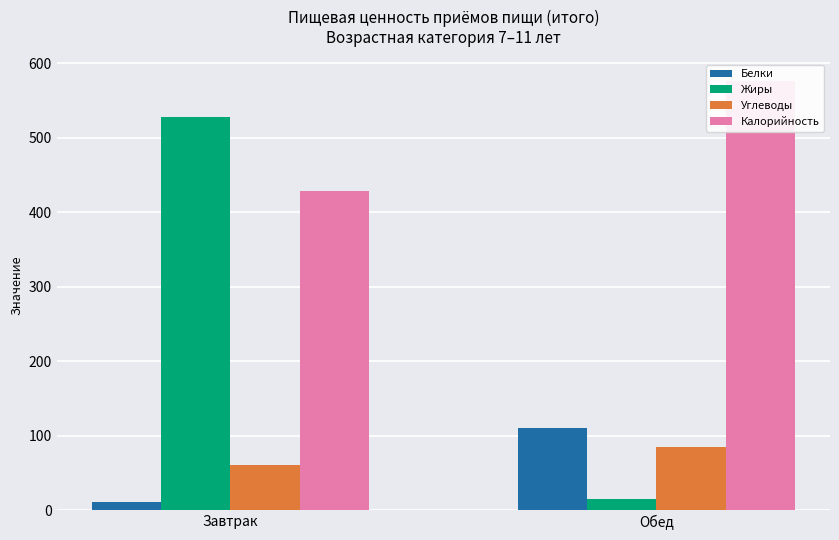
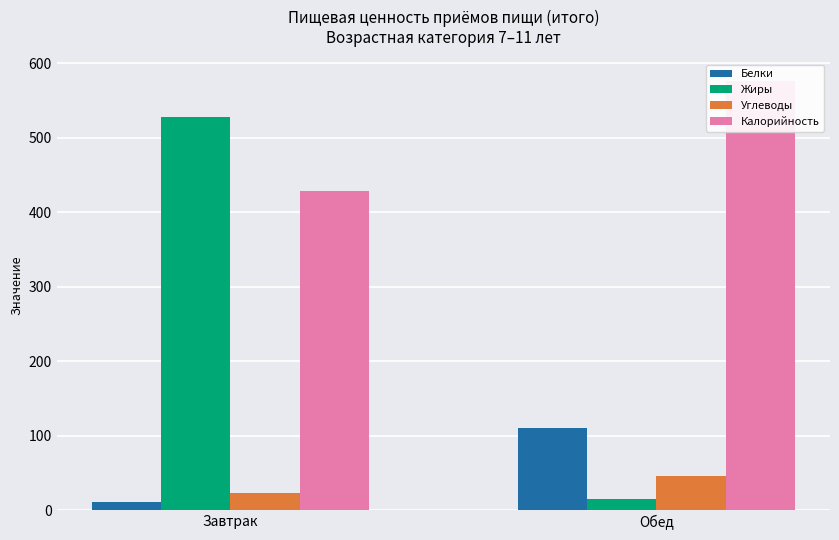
Углеводы, Завтрак: 60 -> 20
Углеводы, Обед: 90 -> 50
